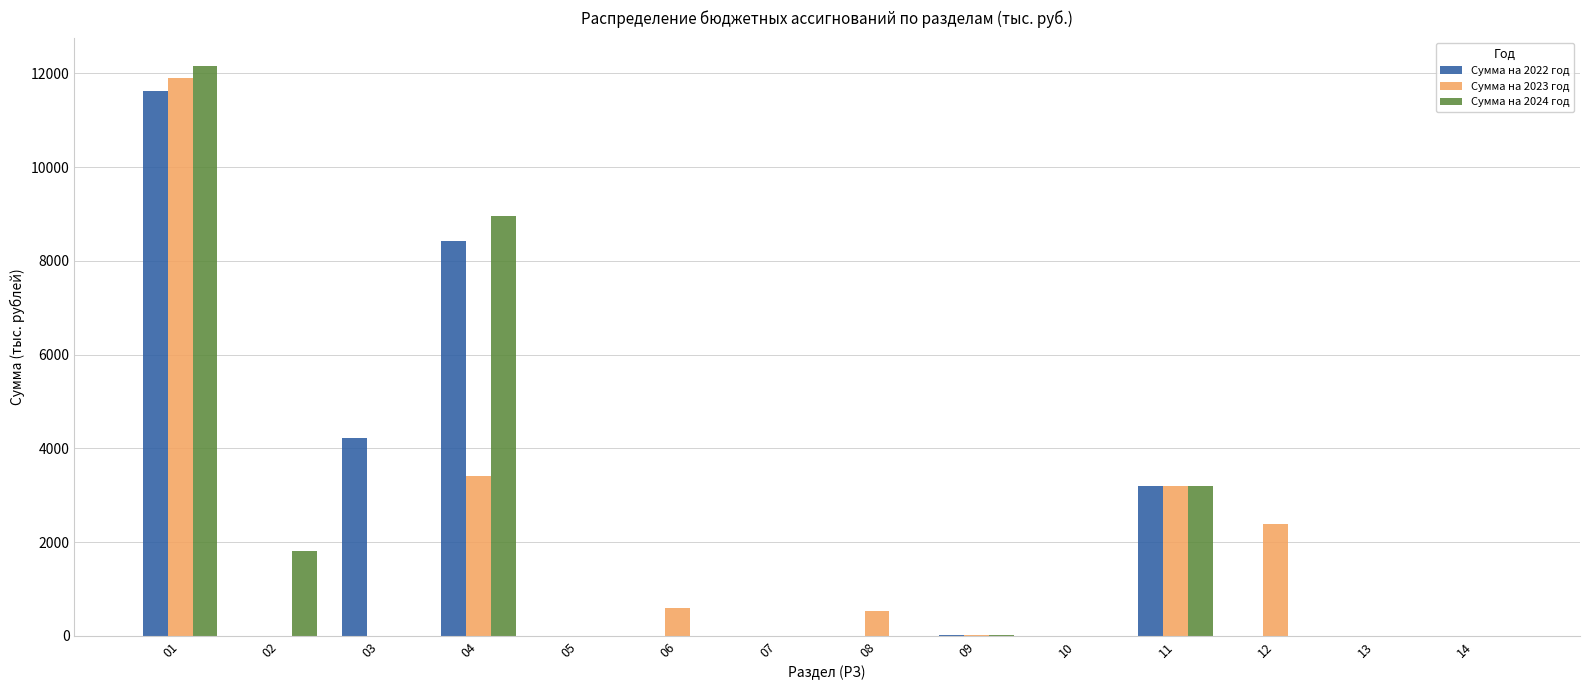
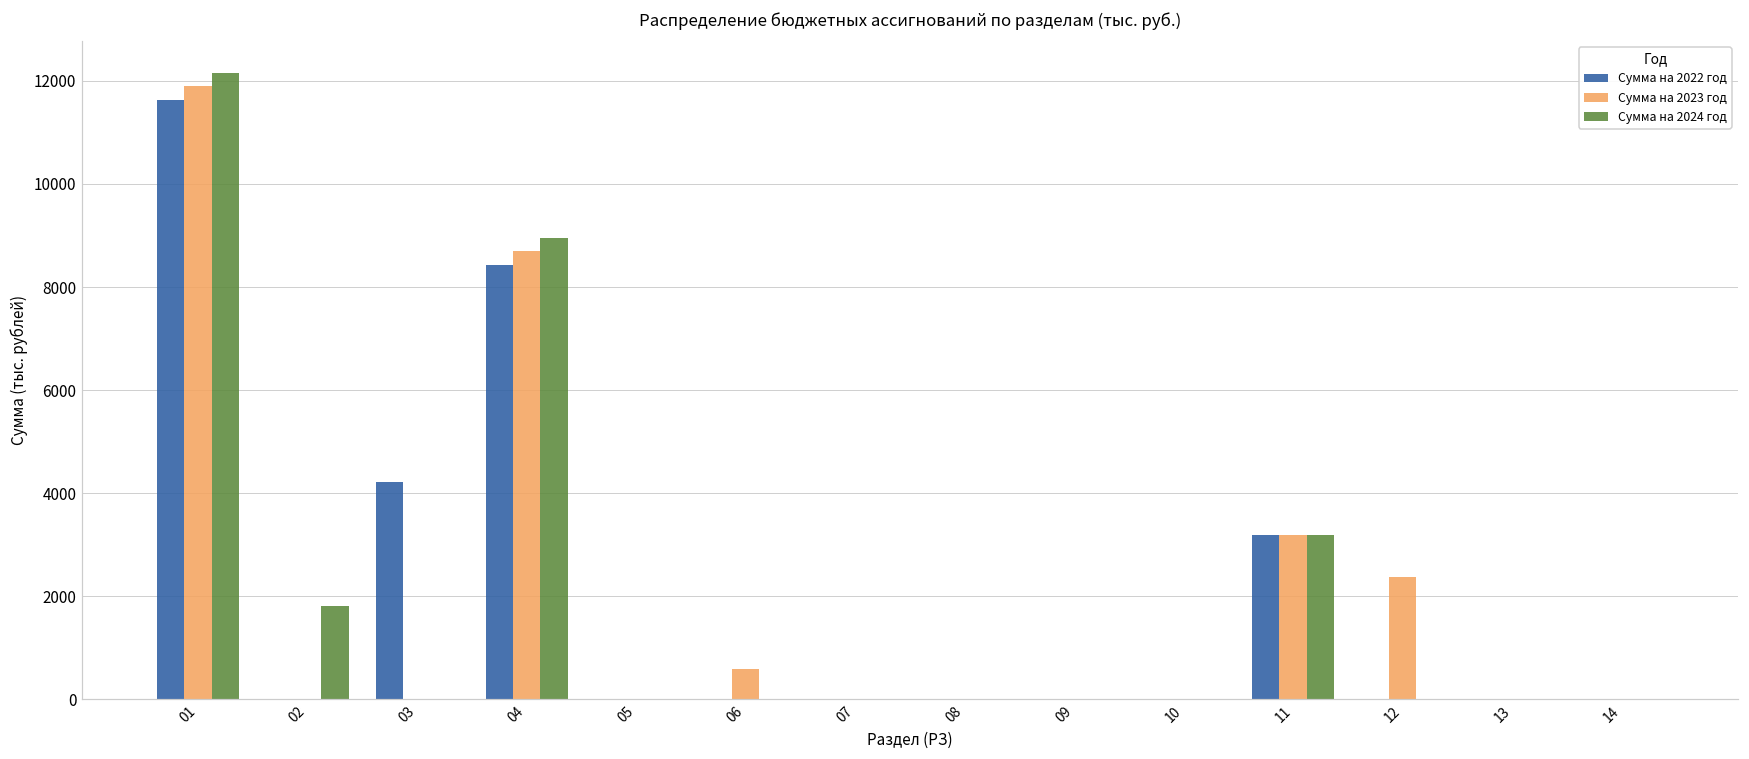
Сумма на 2023 год, 04: 3400 -> 8700
Сумма на 2023 год, 08: 500 -> 0
